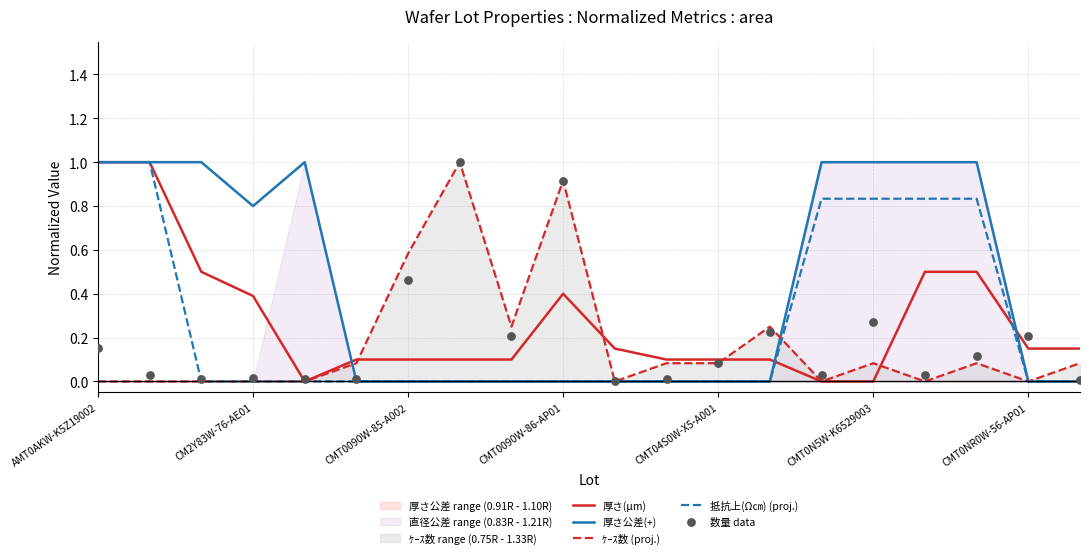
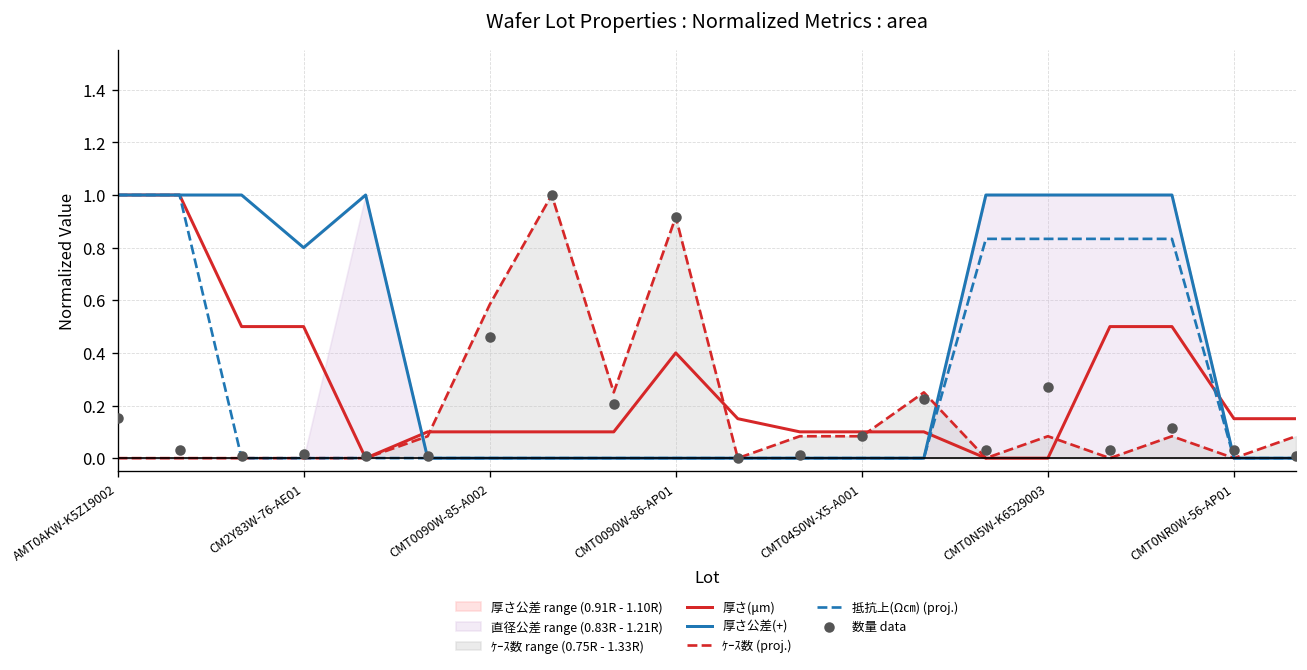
厚さ(μm), CM2Y83W-76-AE01: 0.39 -> 0.50
数量 data, CMT0NR0W-56-AP01: 0.21 -> 0.03
